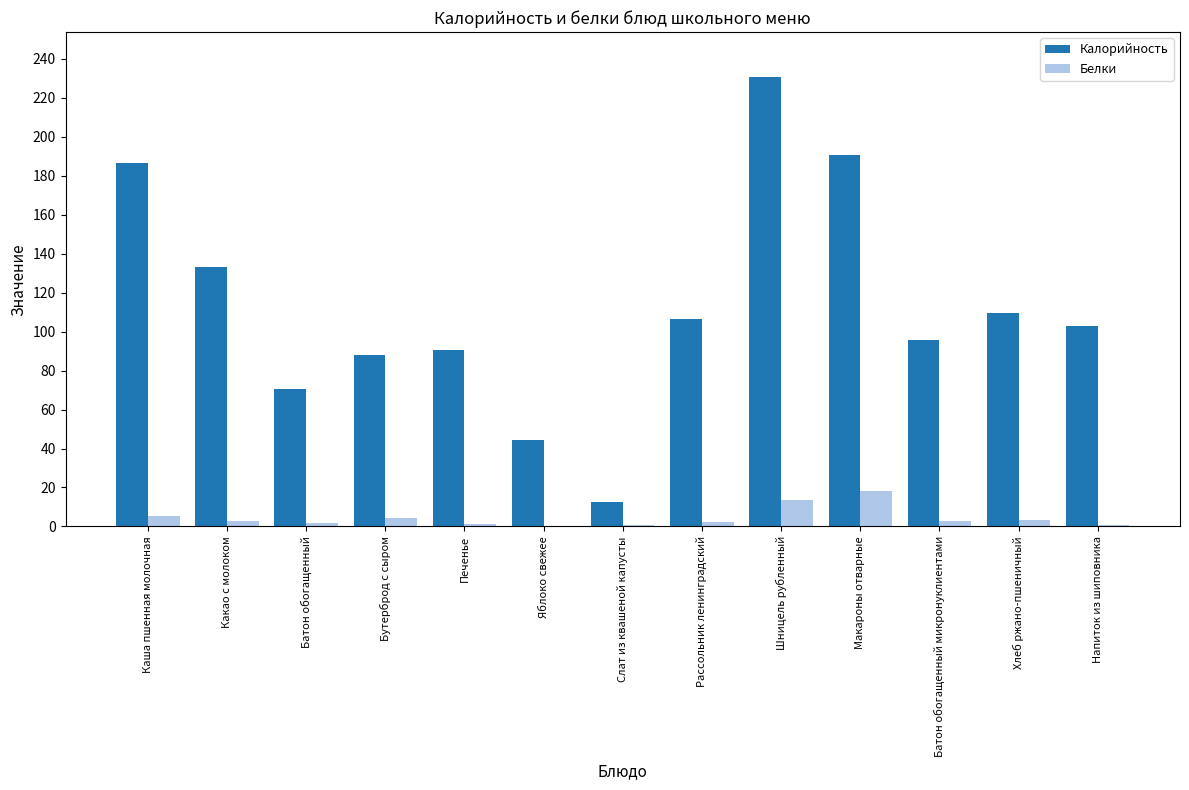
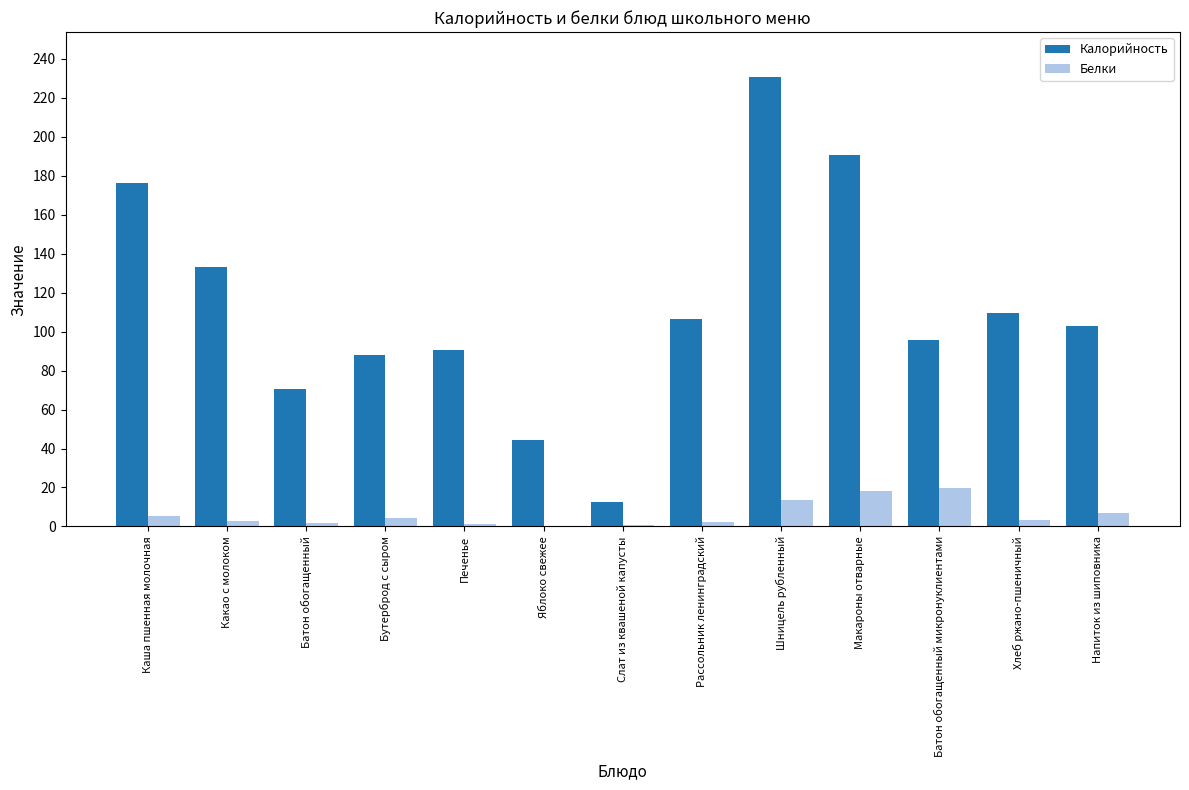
Калорийность, Каша пшенная молочная: 186 -> 176
Белки, Батон обогащенный микронуклиентами: 3 -> 20
Белки, Напиток из шиповника: 1 -> 7
